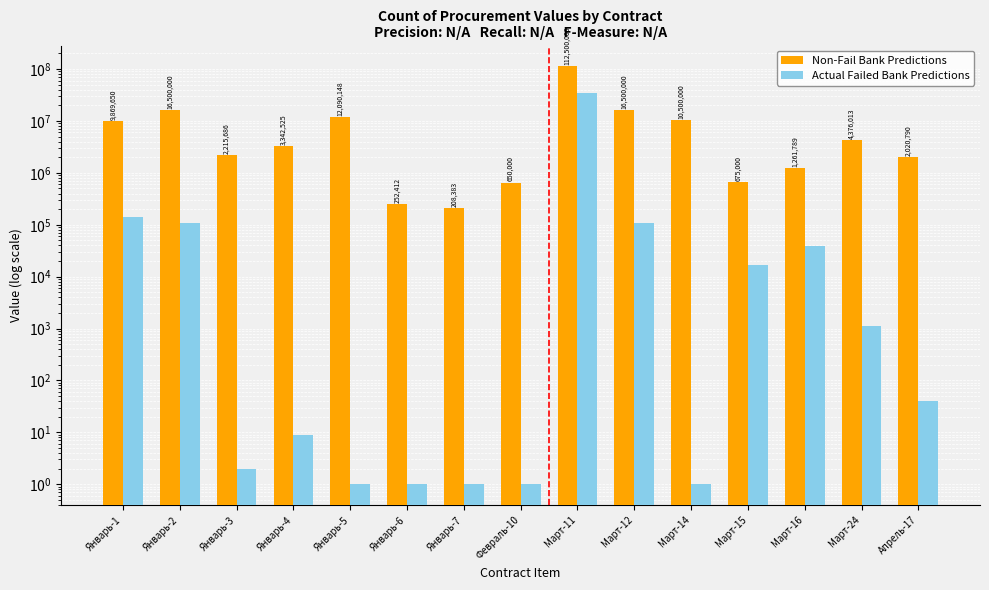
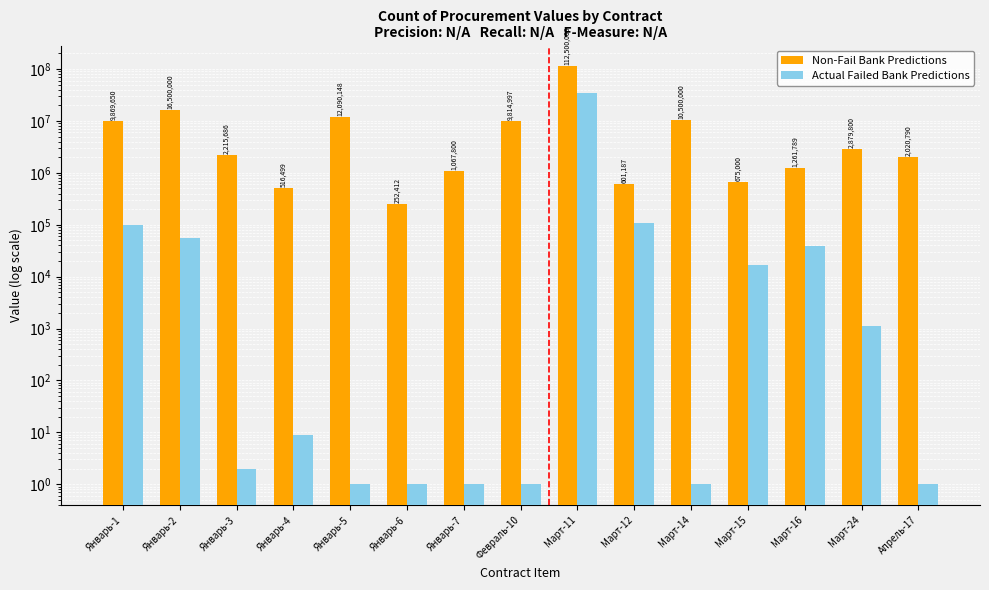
Actual Failed Bank Predictions, Январь-1: 140000 -> 100000
Actual Failed Bank Predictions, Январь-2: 110000 -> 60000
Non-Fail Bank Predictions, Январь-4: 3,342,525 -> 516,499
Non-Fail Bank Predictions, Январь-7: 208,383 -> 1,067,800
Non-Fail Bank Predictions, Февраль-10: 650,000 -> 9,814,997
Non-Fail Bank Predictions, Март-12: 16,500,000 -> 601,187
Non-Fail Bank Predictions, Март-24: 4,376,013 -> 2,879,800
Actual Failed Bank Predictions, Апрель-17: 40 -> 1
